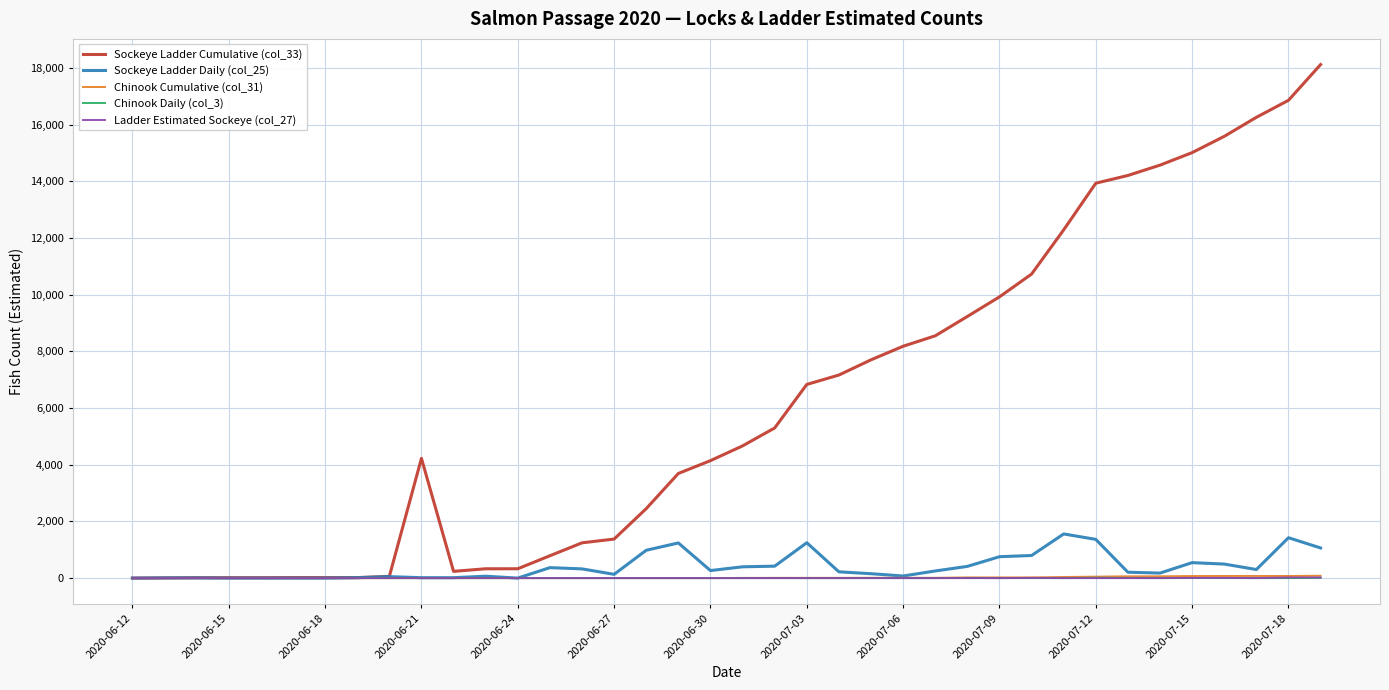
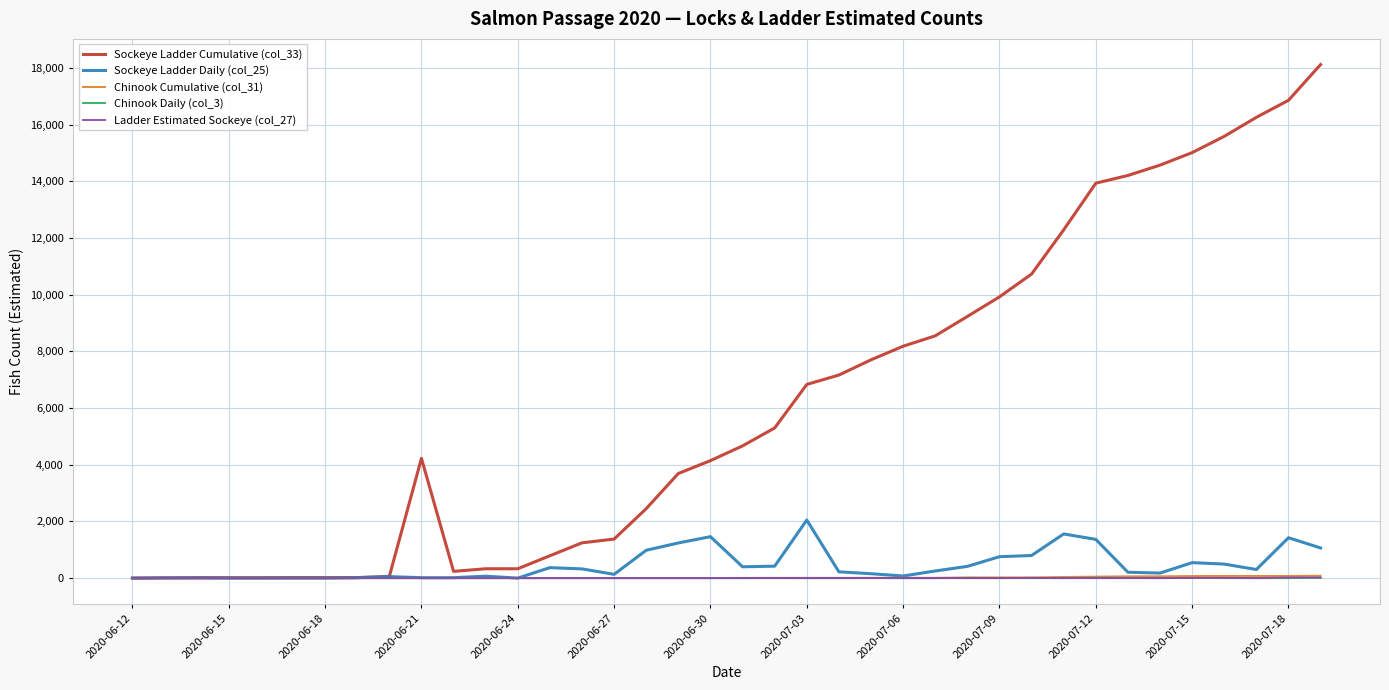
Sockeye Ladder Daily (col_25), 2020-06-30: 300 -> 1,500
Sockeye Ladder Daily (col_25), 2020-07-03: 1,200 -> 2,000
